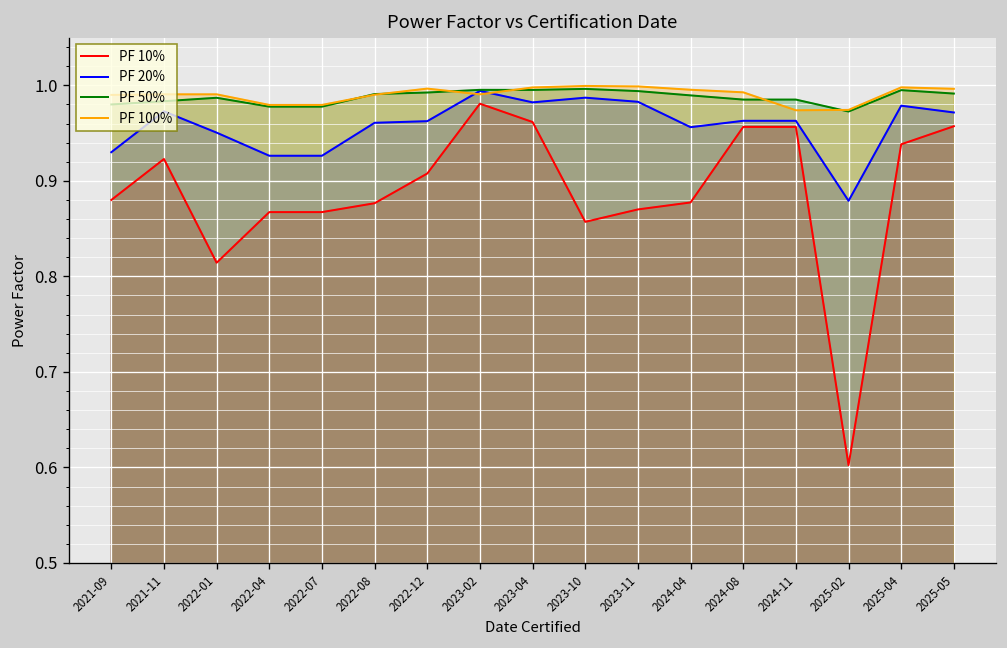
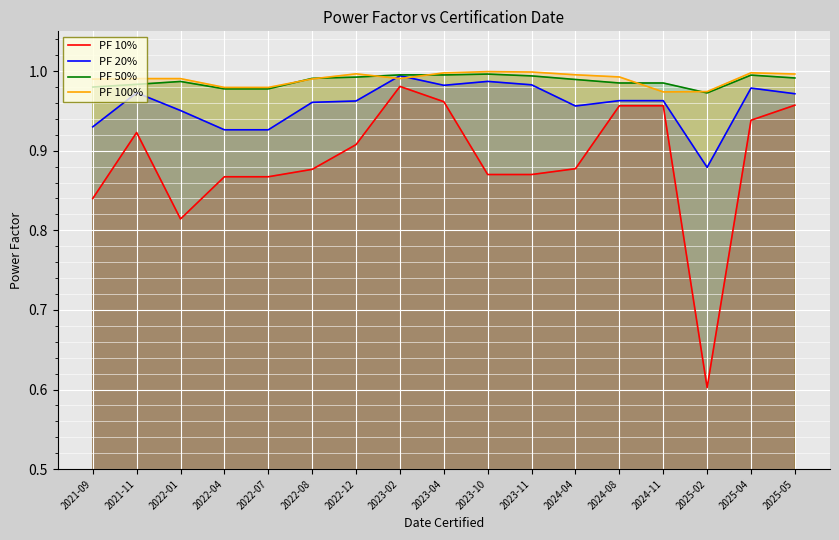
PF 10%, 2021-09: 0.88 -> 0.84
PF 10%, 2023-10: 0.86 -> 0.87
